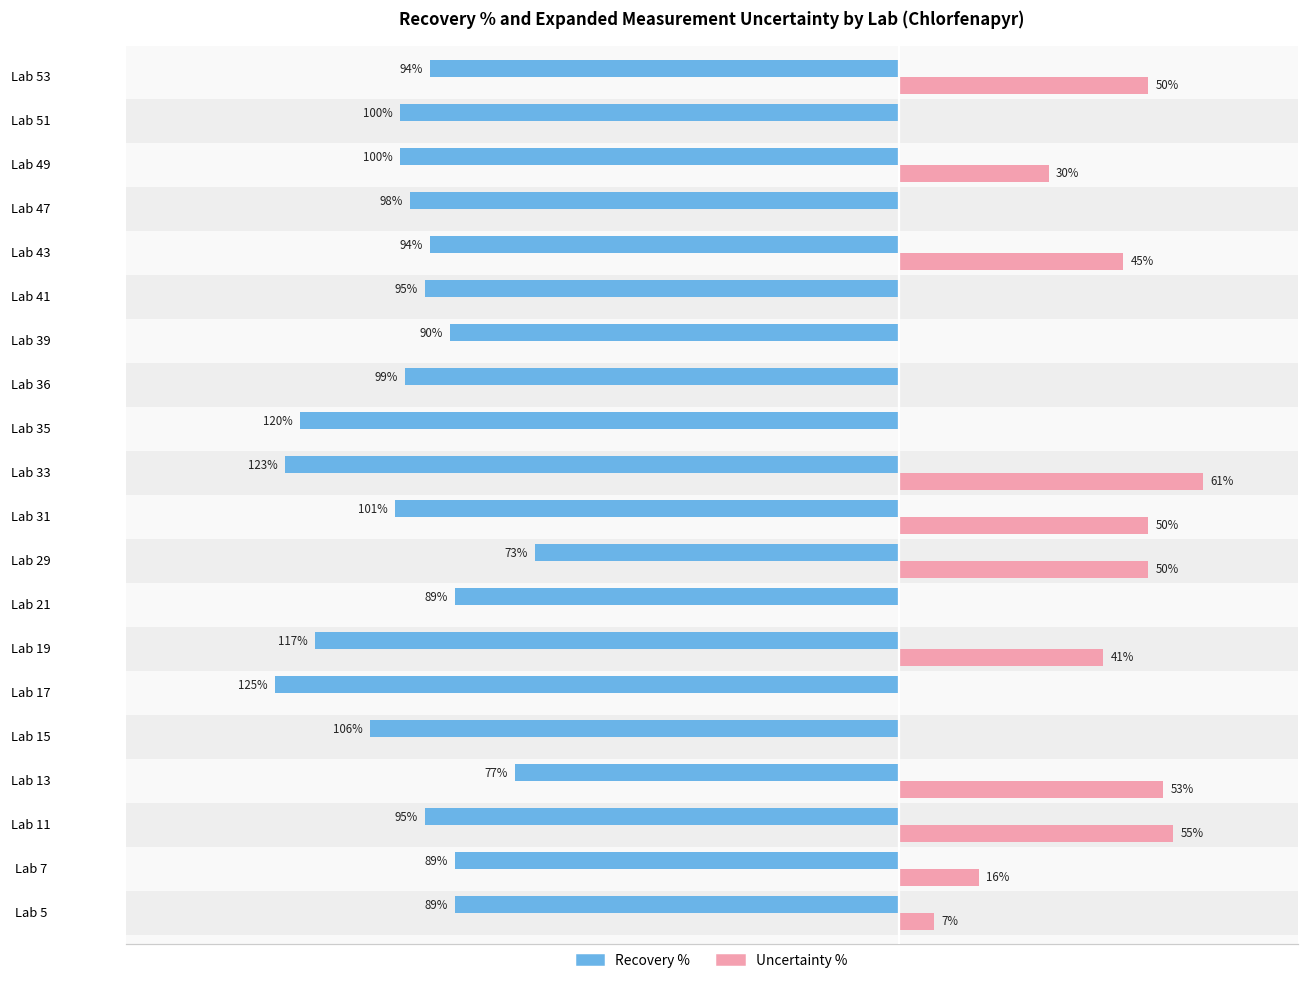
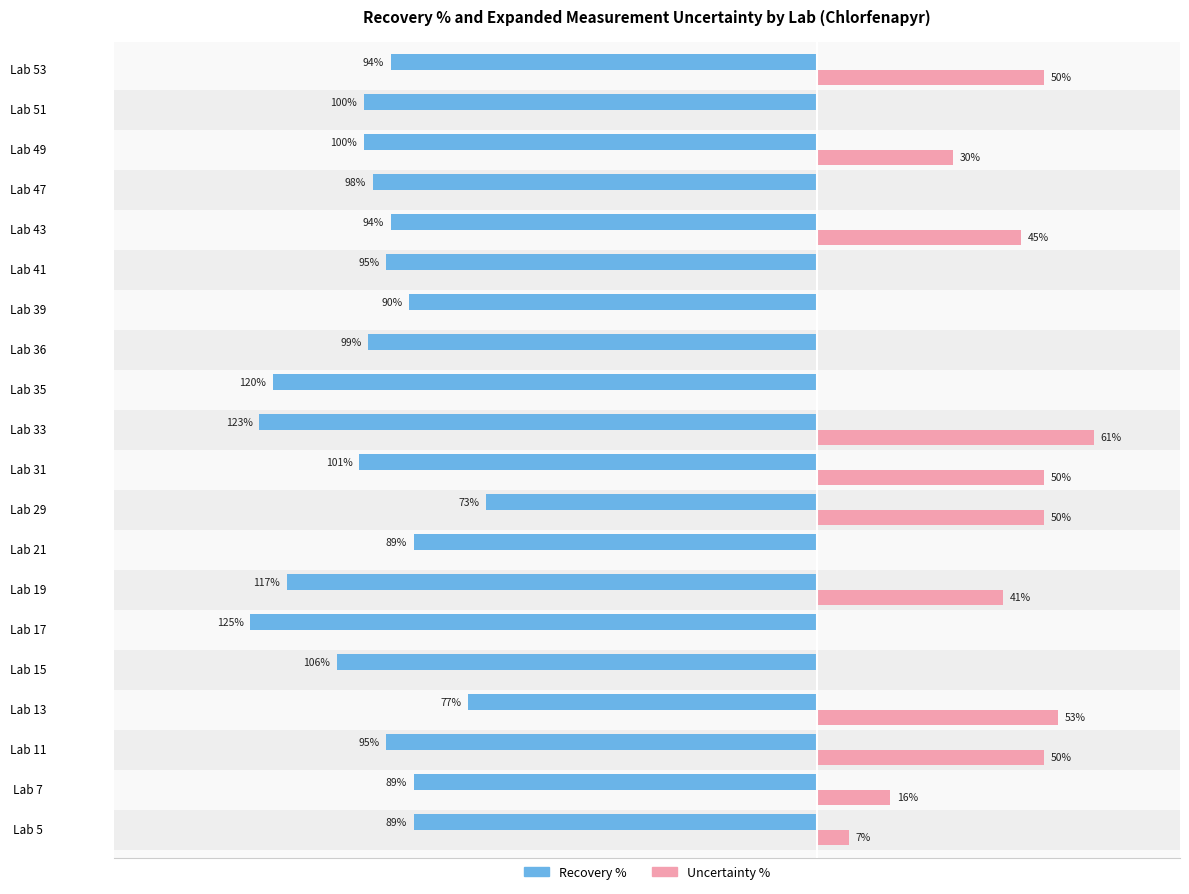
Uncertainty %, Lab 11: 55% -> 50%
